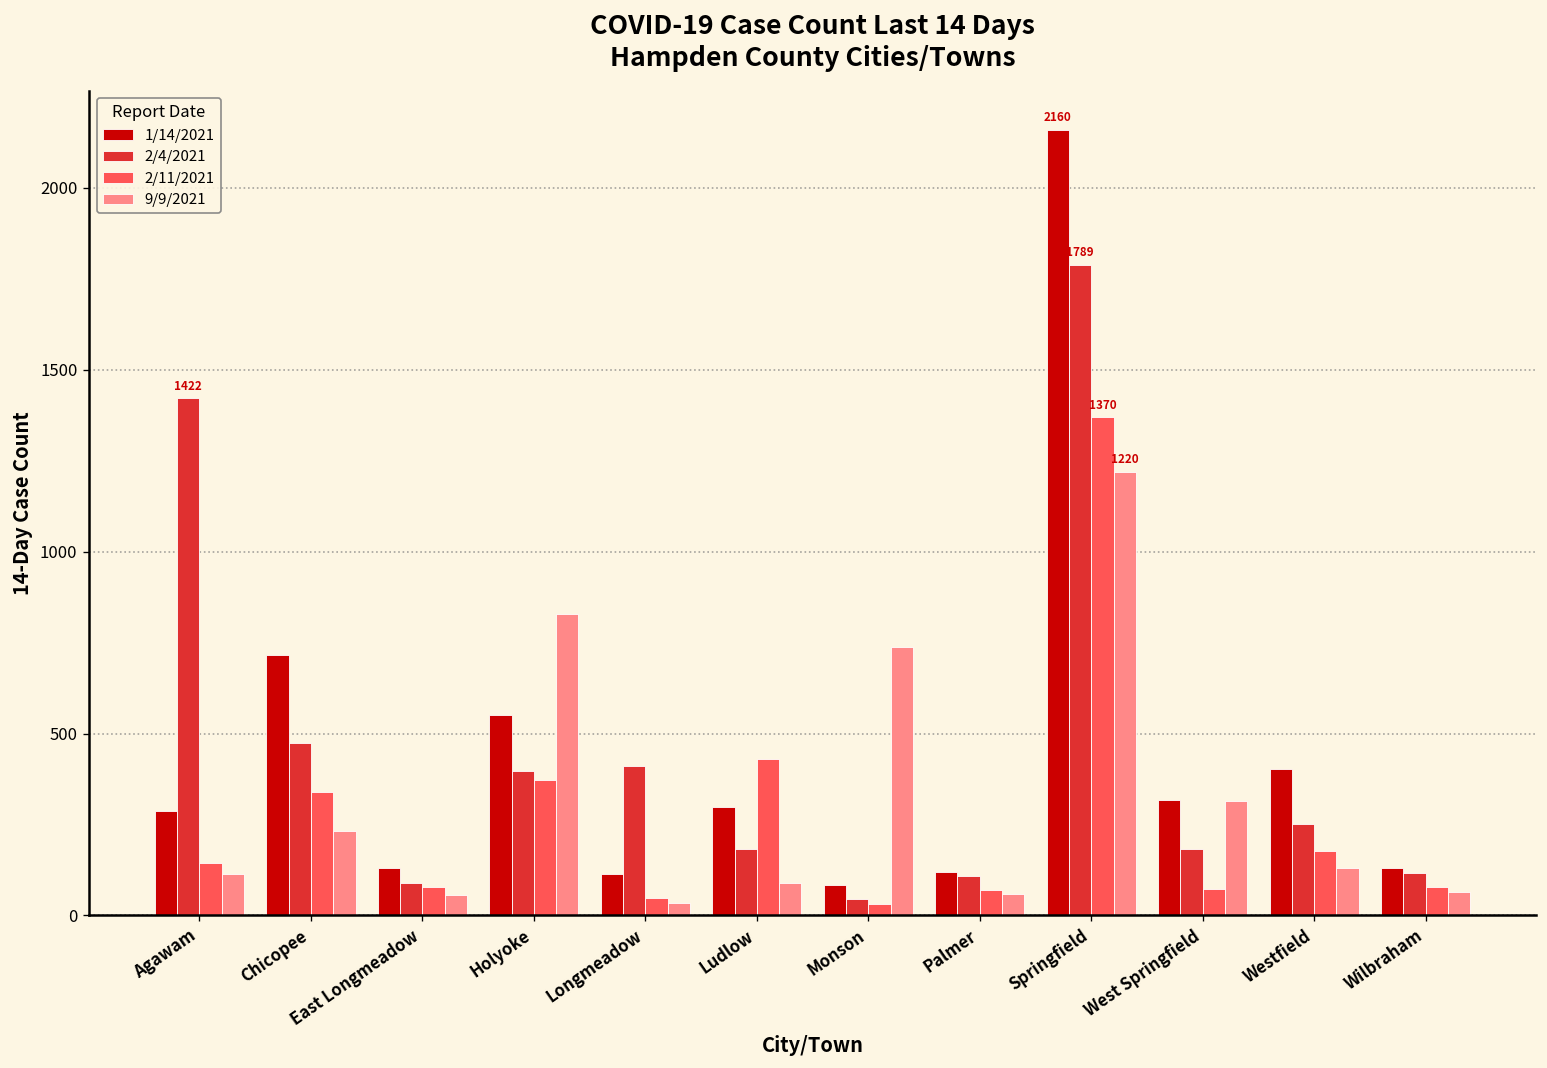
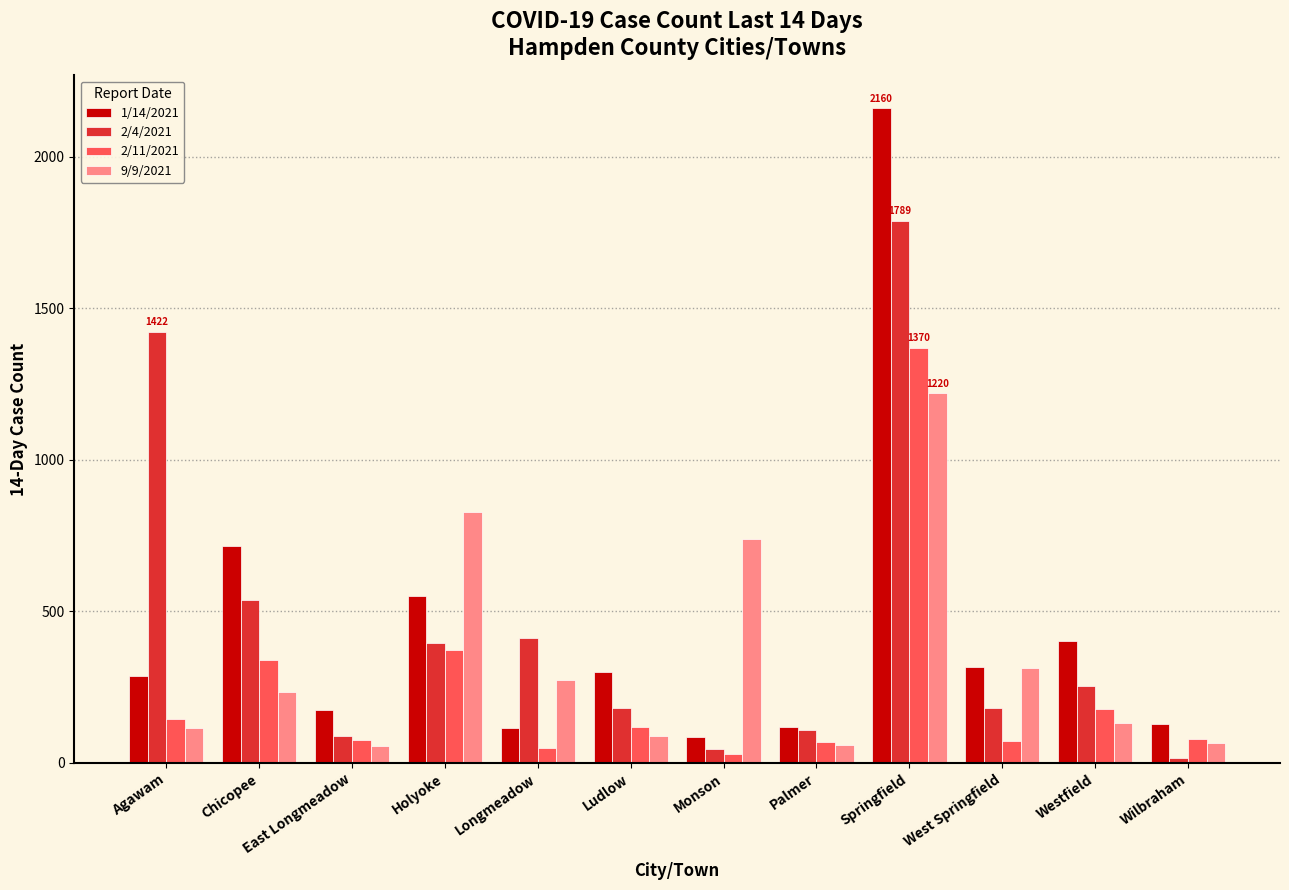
2/4/2021, Chicopee: 480 -> 540
1/14/2021, East Longmeadow: 130 -> 170
9/9/2021, Longmeadow: 40 -> 270
2/11/2021, Ludlow: 430 -> 120
2/4/2021, Wilbraham: 120 -> 20
